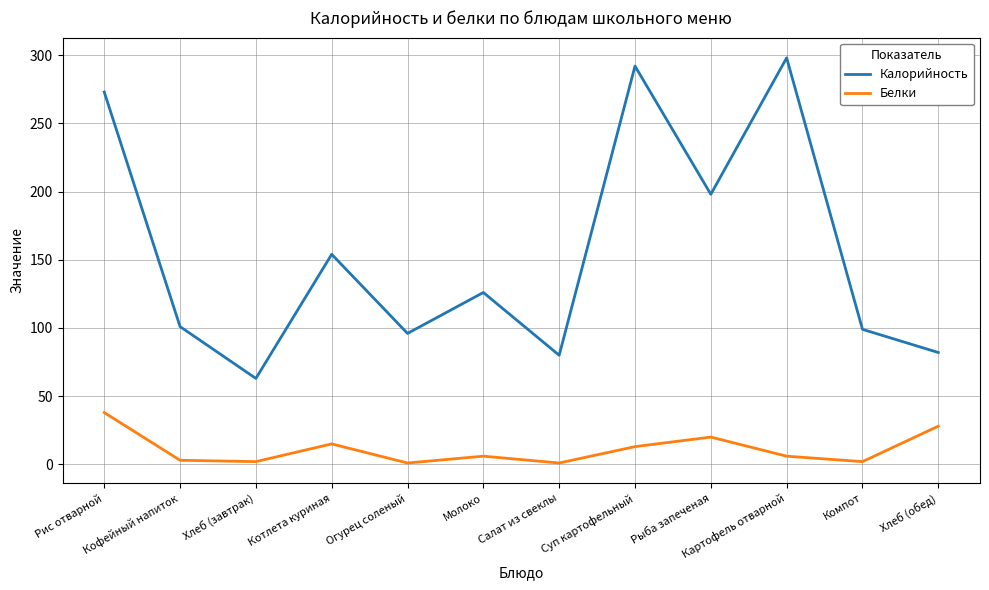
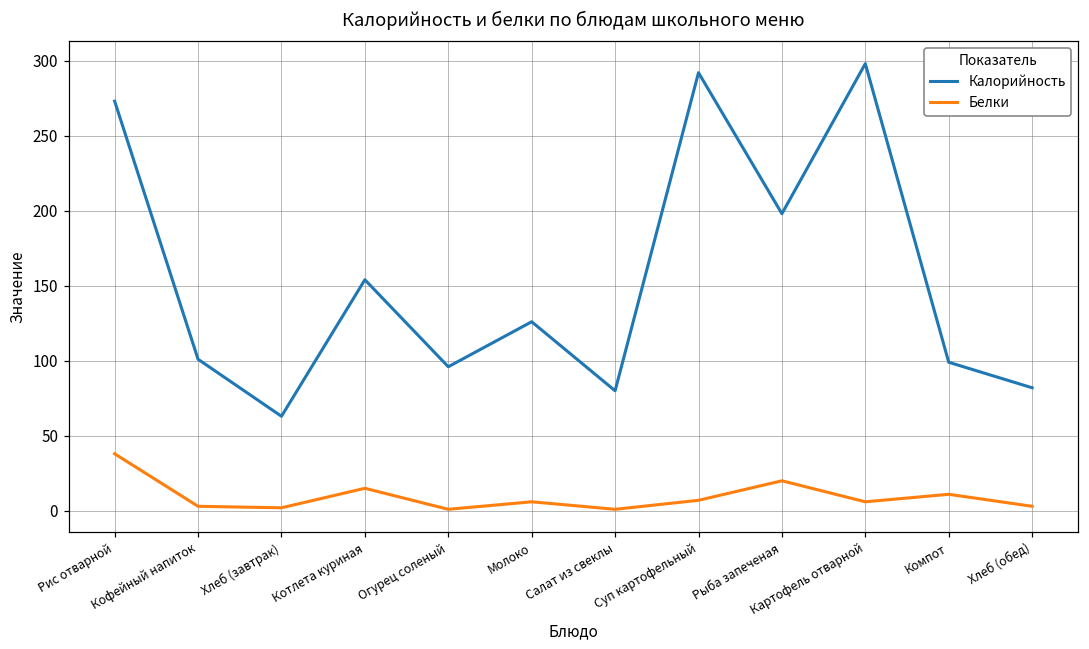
Белки, Суп картофельный: 13 -> 7
Белки, Компот: 2 -> 11
Белки, Хлеб (обед): 28 -> 3
